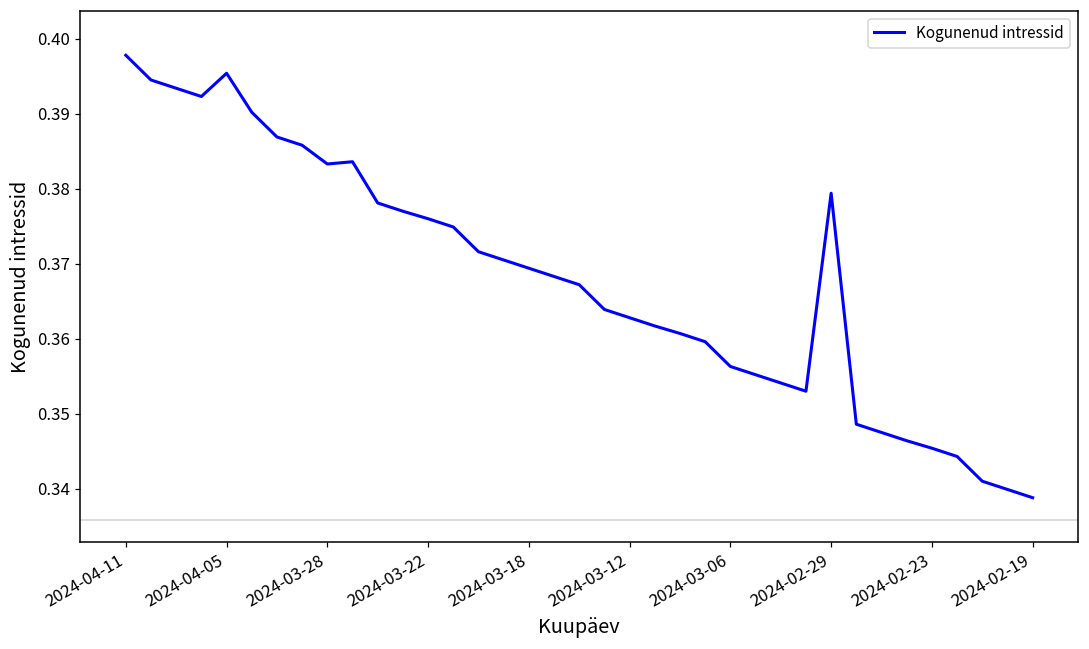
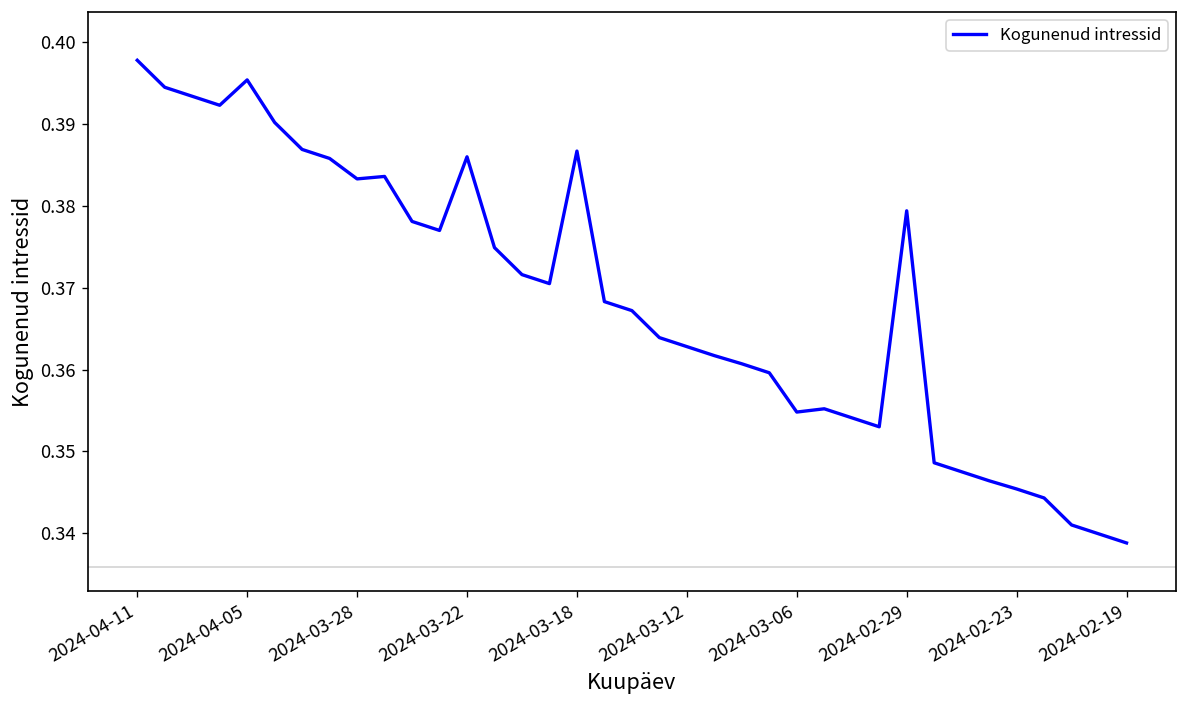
2024-03-22: 0.376 -> 0.386
2024-03-18: 0.369 -> 0.387
2024-03-06: 0.356 -> 0.355
